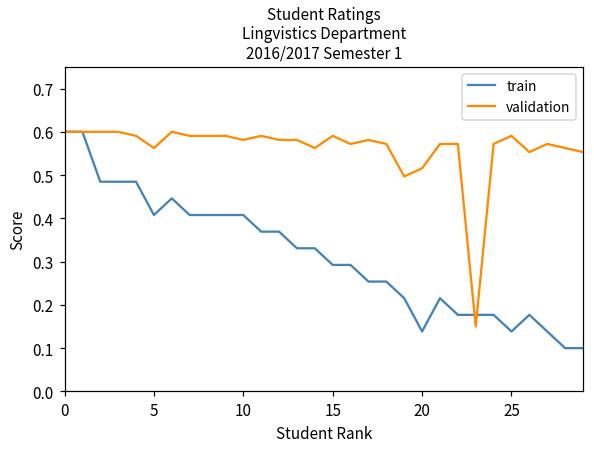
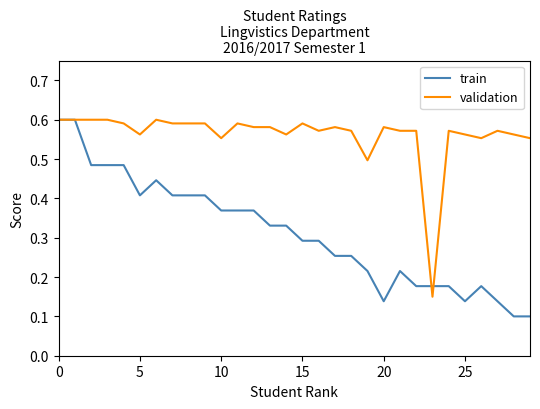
train, 10: 0.41 -> 0.37
validation, 10: 0.58 -> 0.55
validation, 20: 0.52 -> 0.58
validation, 25: 0.59 -> 0.56
